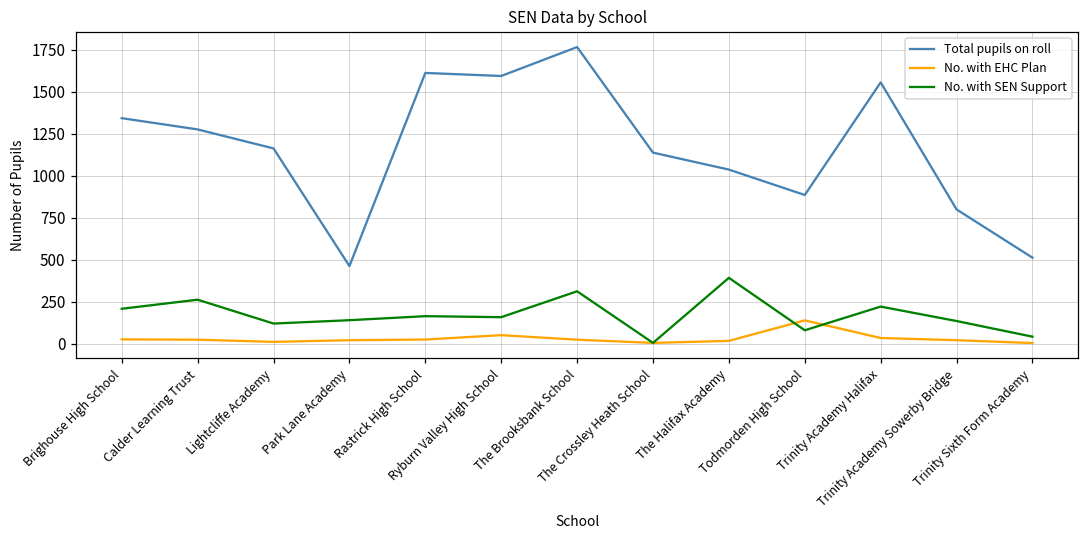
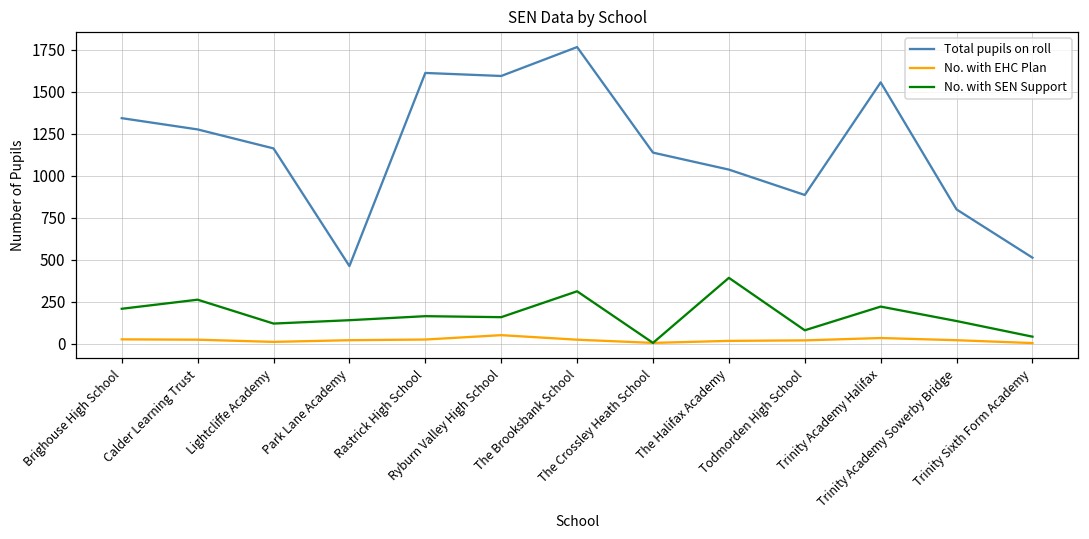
No. with EHC Plan, Todmorden High School: 140 -> 20
